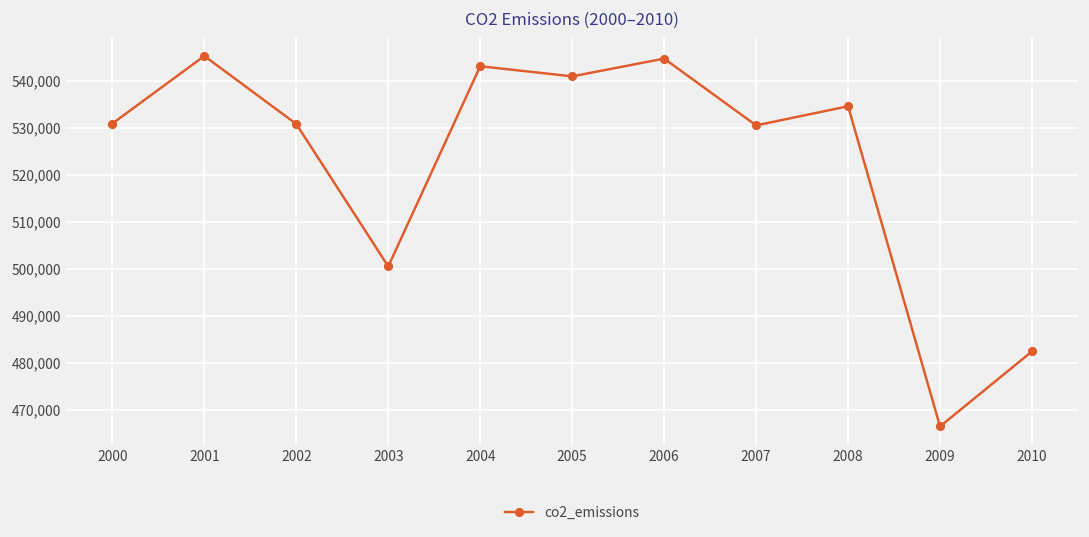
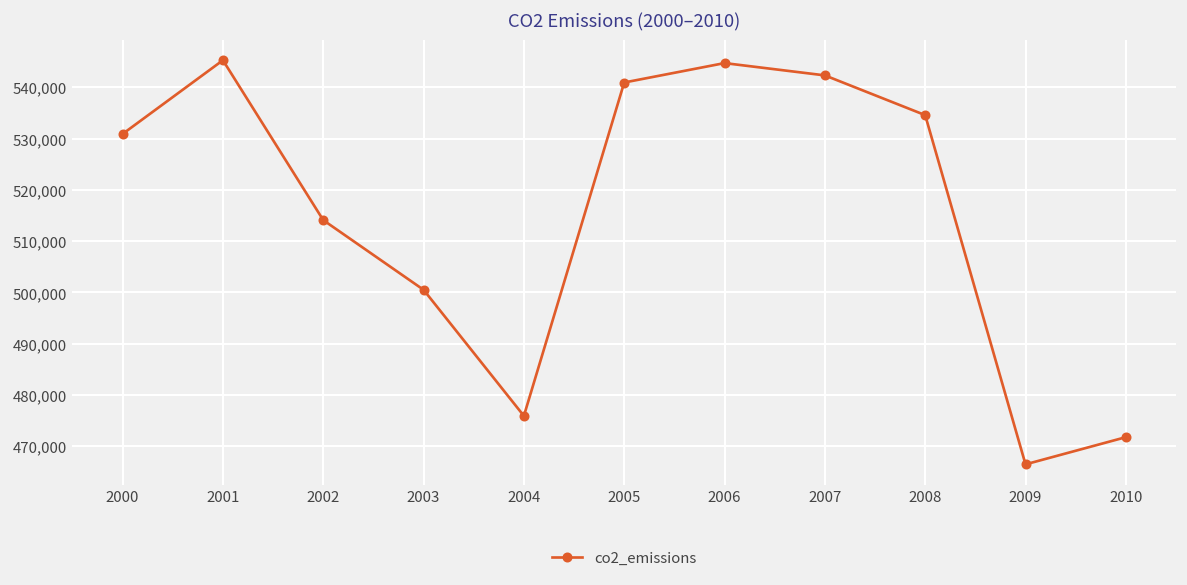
2002: 531,000 -> 514,000
2004: 543,000 -> 476,000
2007: 531,000 -> 542,000
2010: 482,000 -> 472,000
